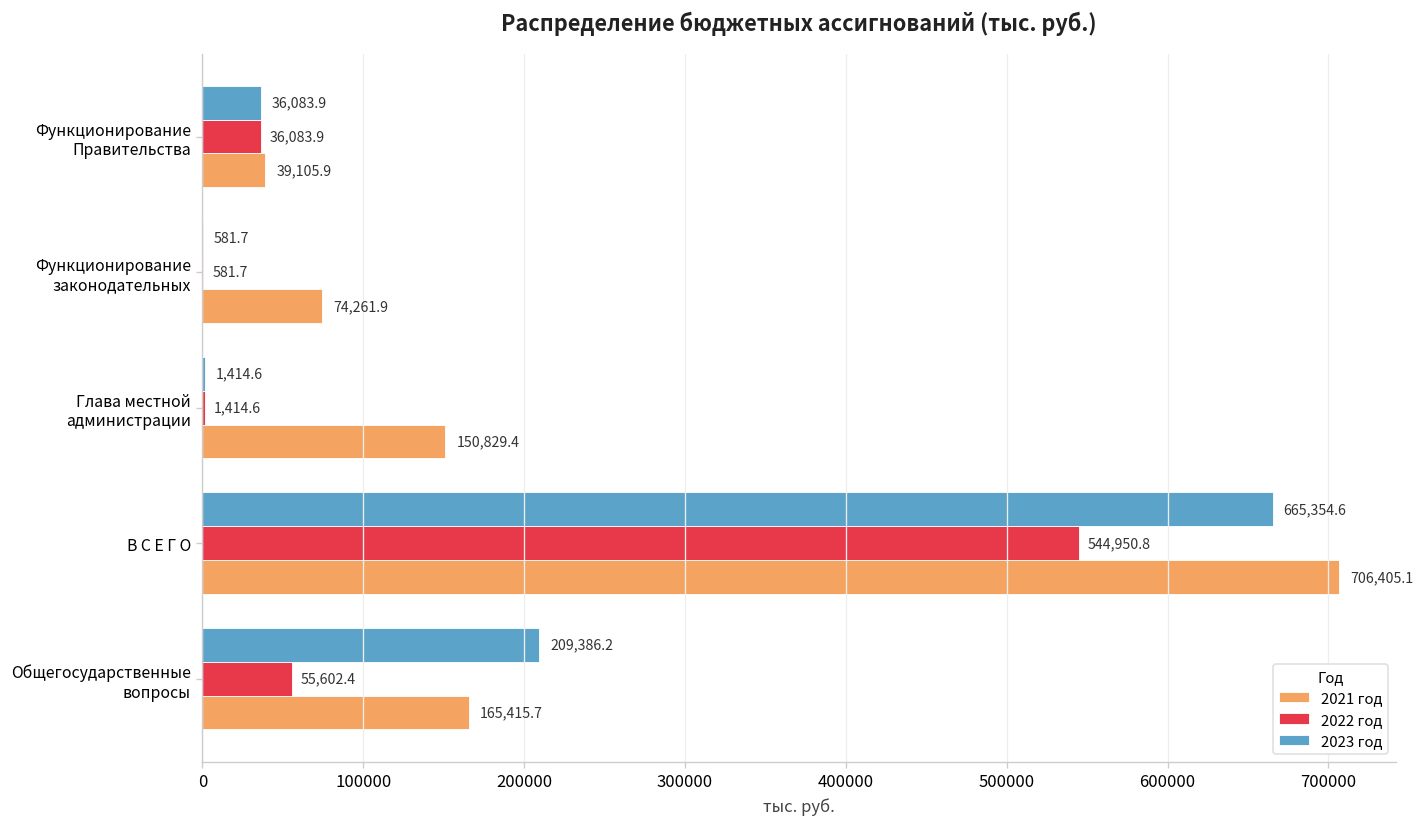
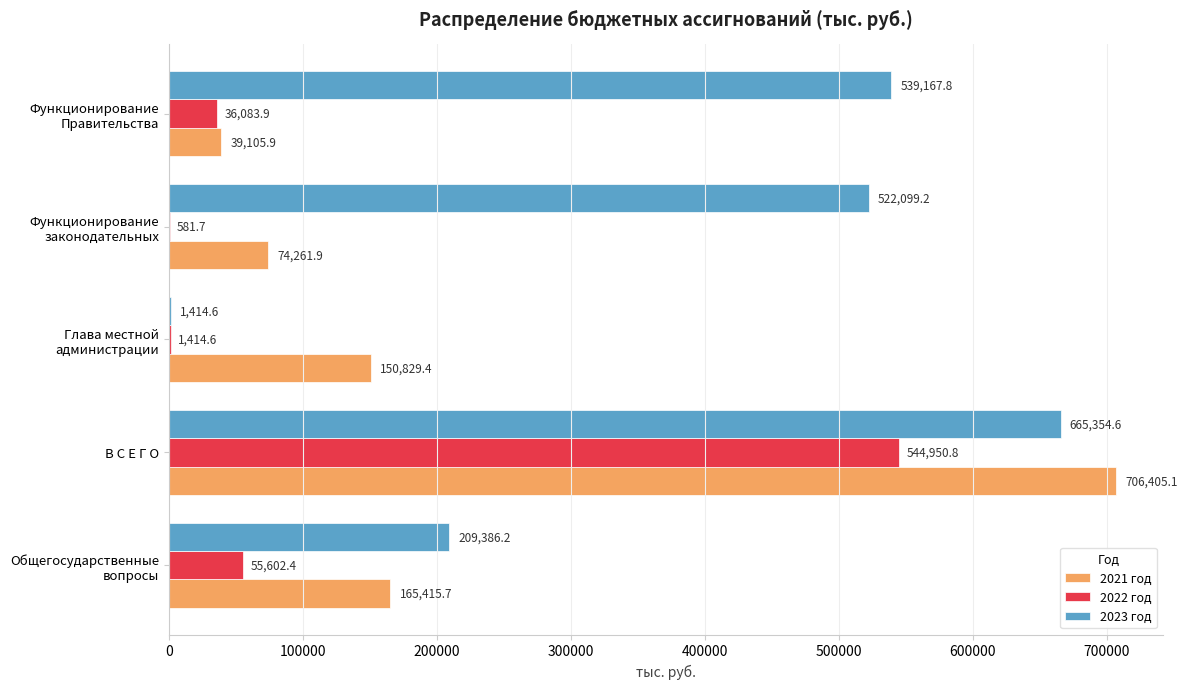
2023 год, Функционирование Правительства: 36,083.9 -> 539,167.8
2023 год, Функционирование законодательных: 581.7 -> 522,099.2
